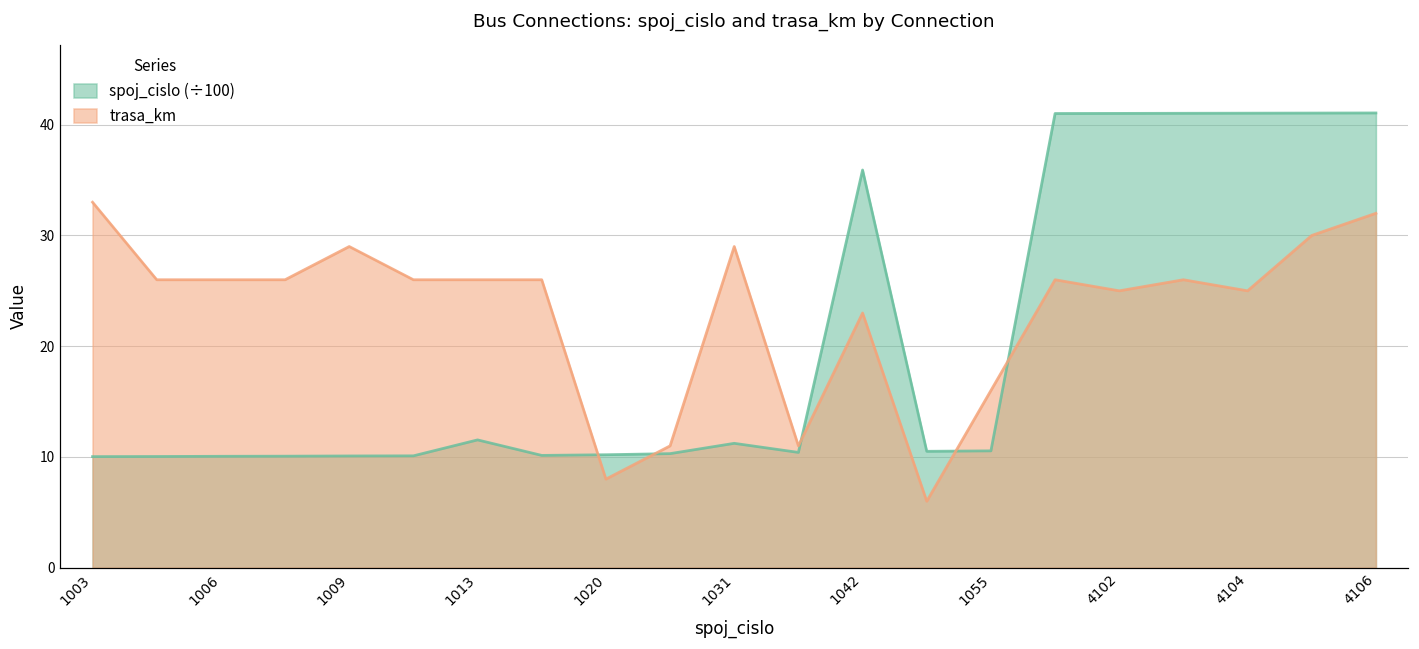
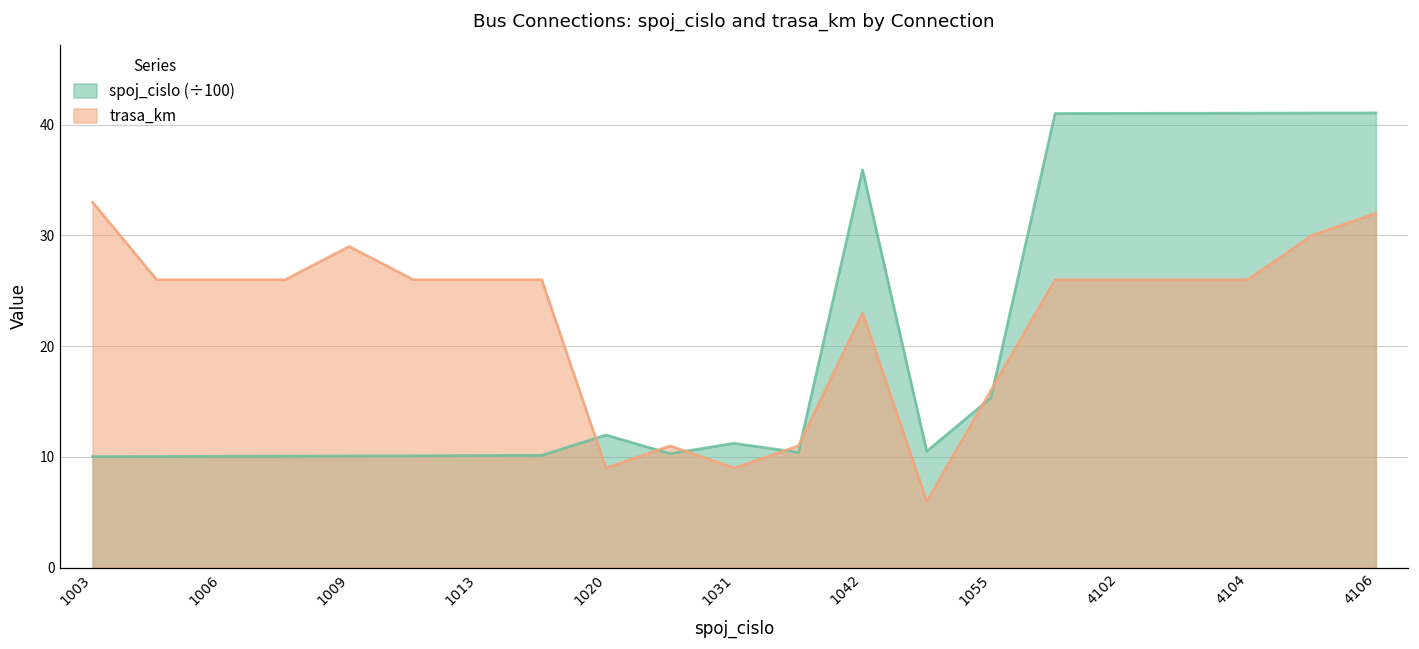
spoj_cislo (÷100), 1013: 11.5 -> 10.1
spoj_cislo (÷100), 1020: 10.2 -> 12.0
trasa_km, 1020: 8 -> 9
trasa_km, 1031: 29 -> 9
spoj_cislo (÷100), 1055: 10.6 -> 15.3
trasa_km, 4102: 25 -> 26
trasa_km, 4104: 25 -> 26
